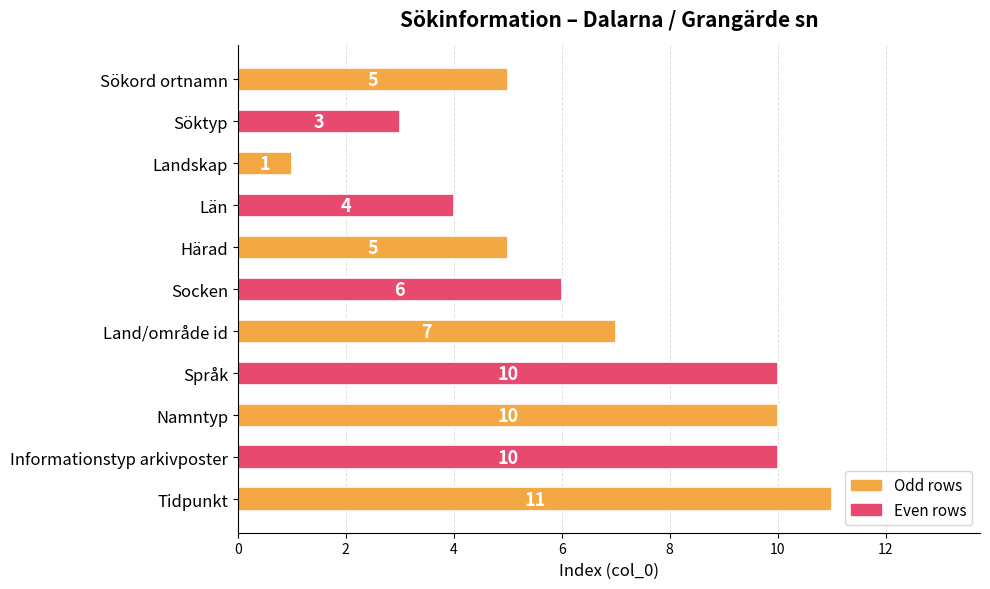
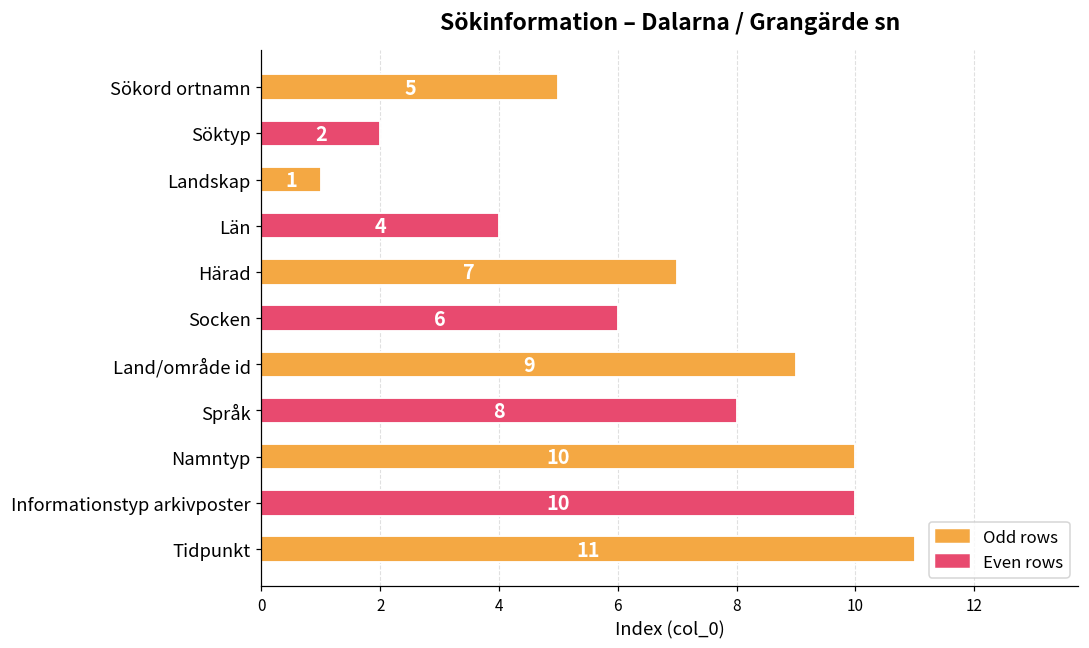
Söktyp: 3 -> 2
Härad: 5 -> 7
Land/område id: 7 -> 9
Språk: 10 -> 8
